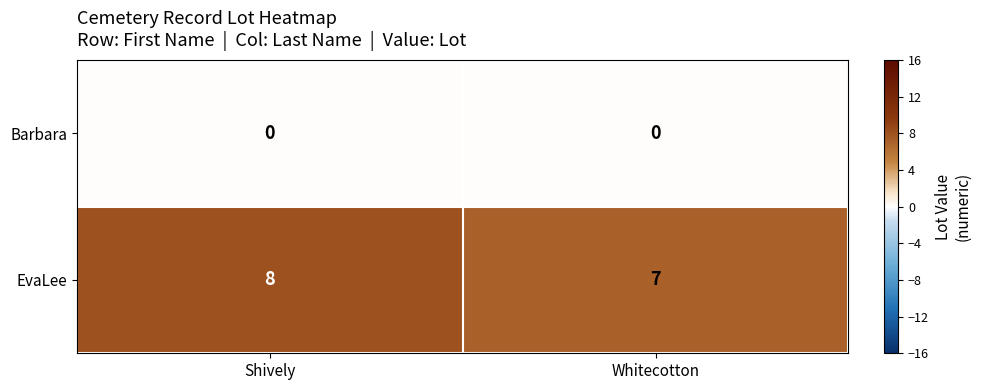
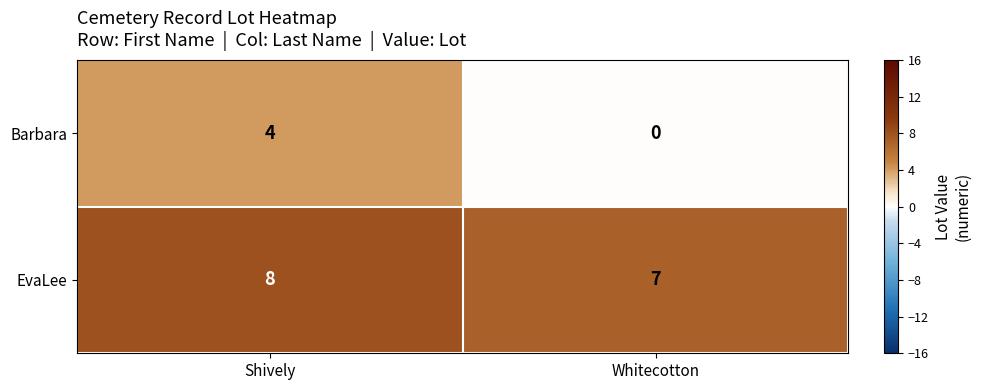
Barbara, Shively: 0 -> 4
